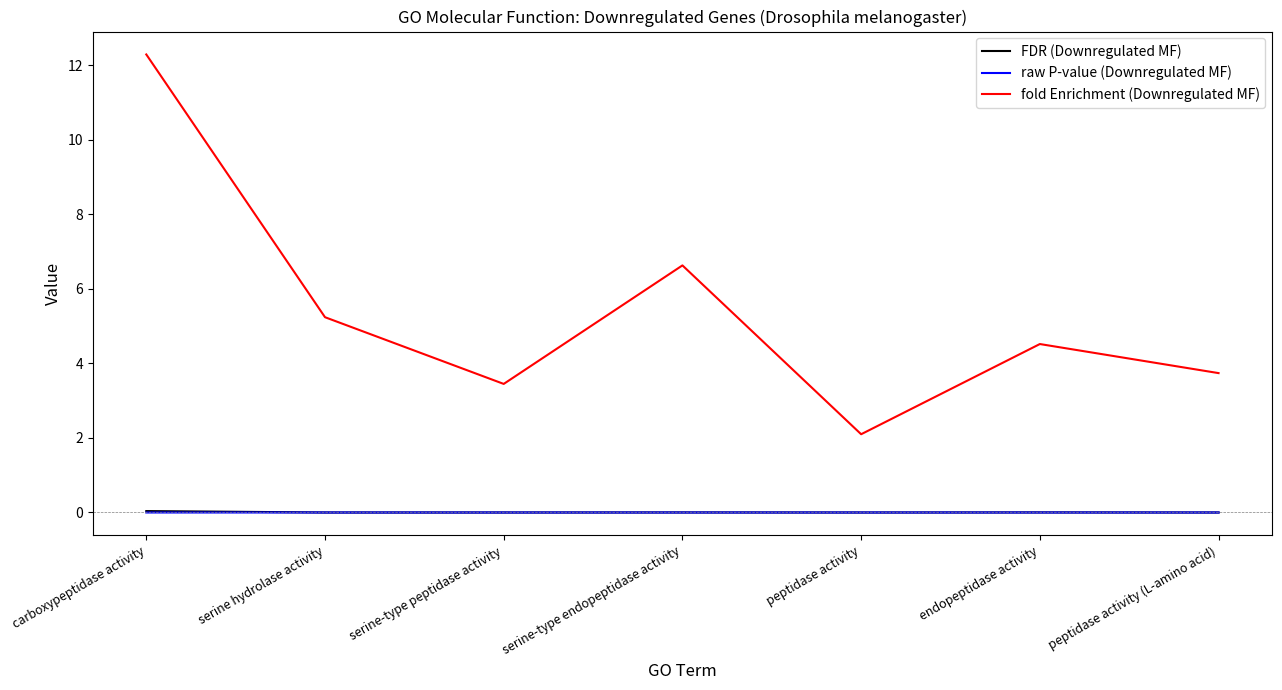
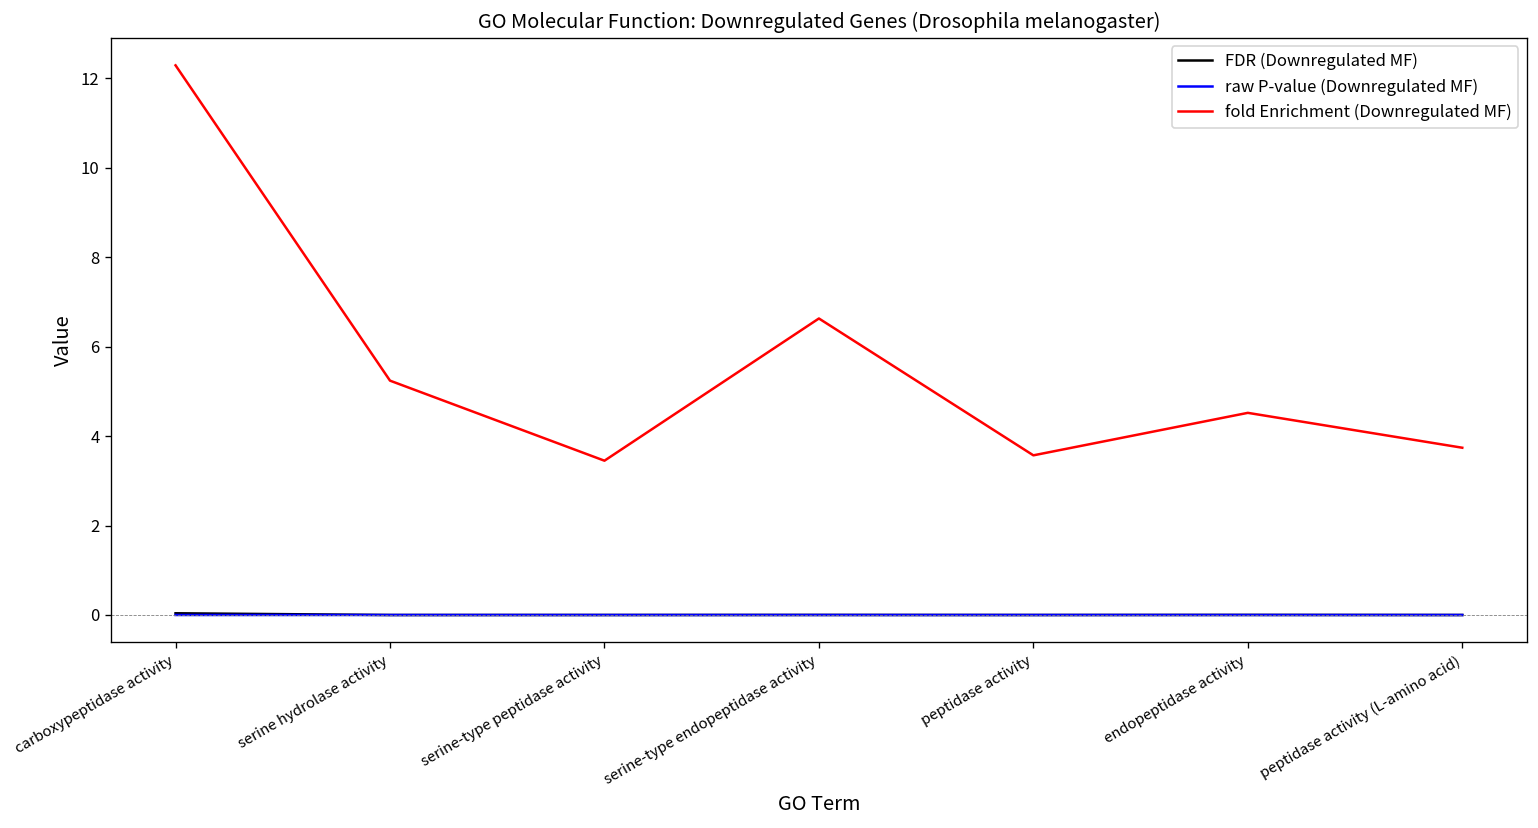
fold Enrichment (Downregulated MF), peptidase activity: 2.1 -> 3.6
